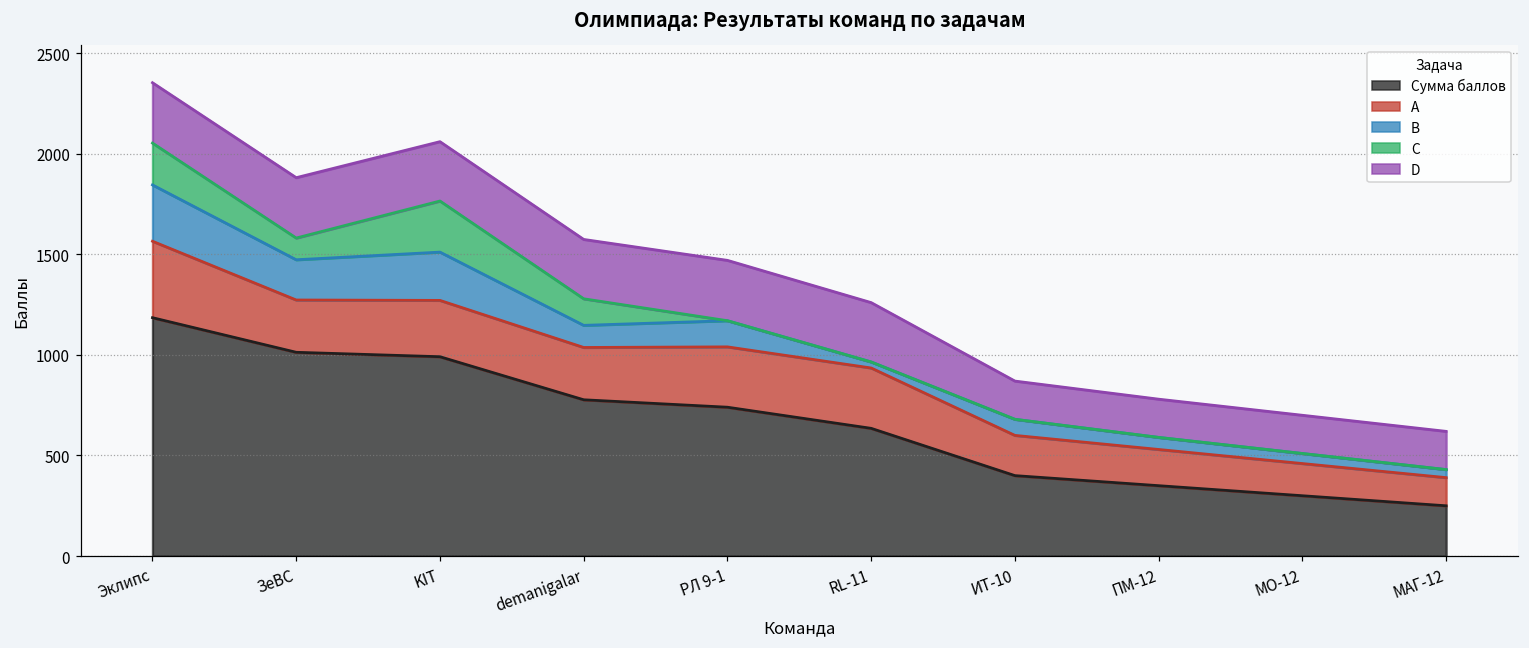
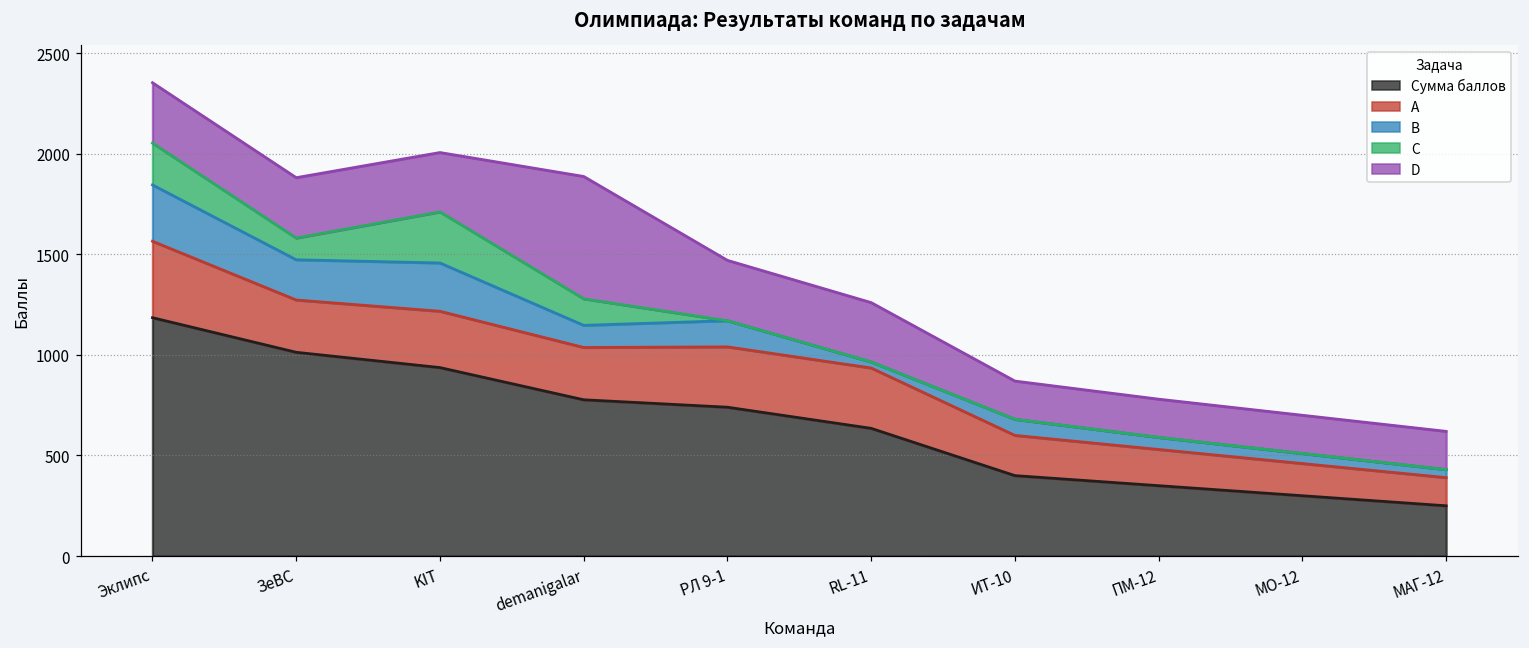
Сумма баллов, KIT: 990 -> 940
D, demanigalar: 300 -> 610
